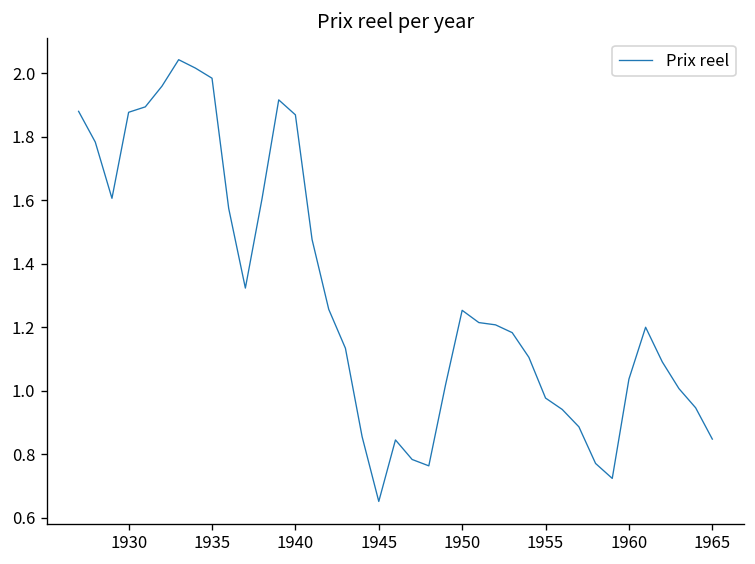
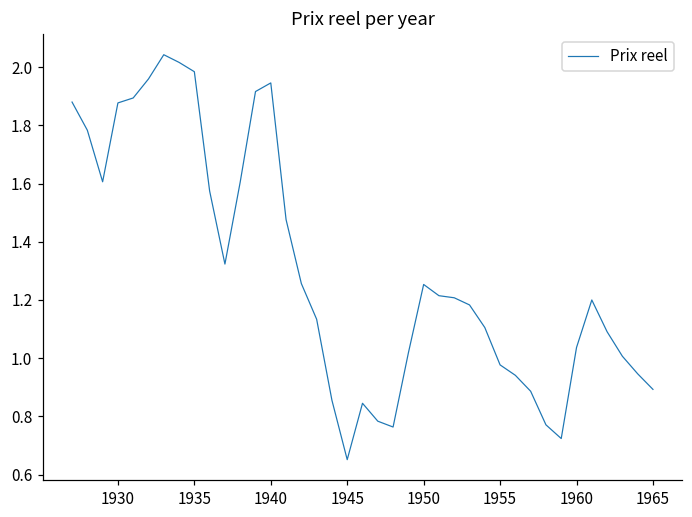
1940: 1.87 -> 1.95
1965: 0.85 -> 0.89
